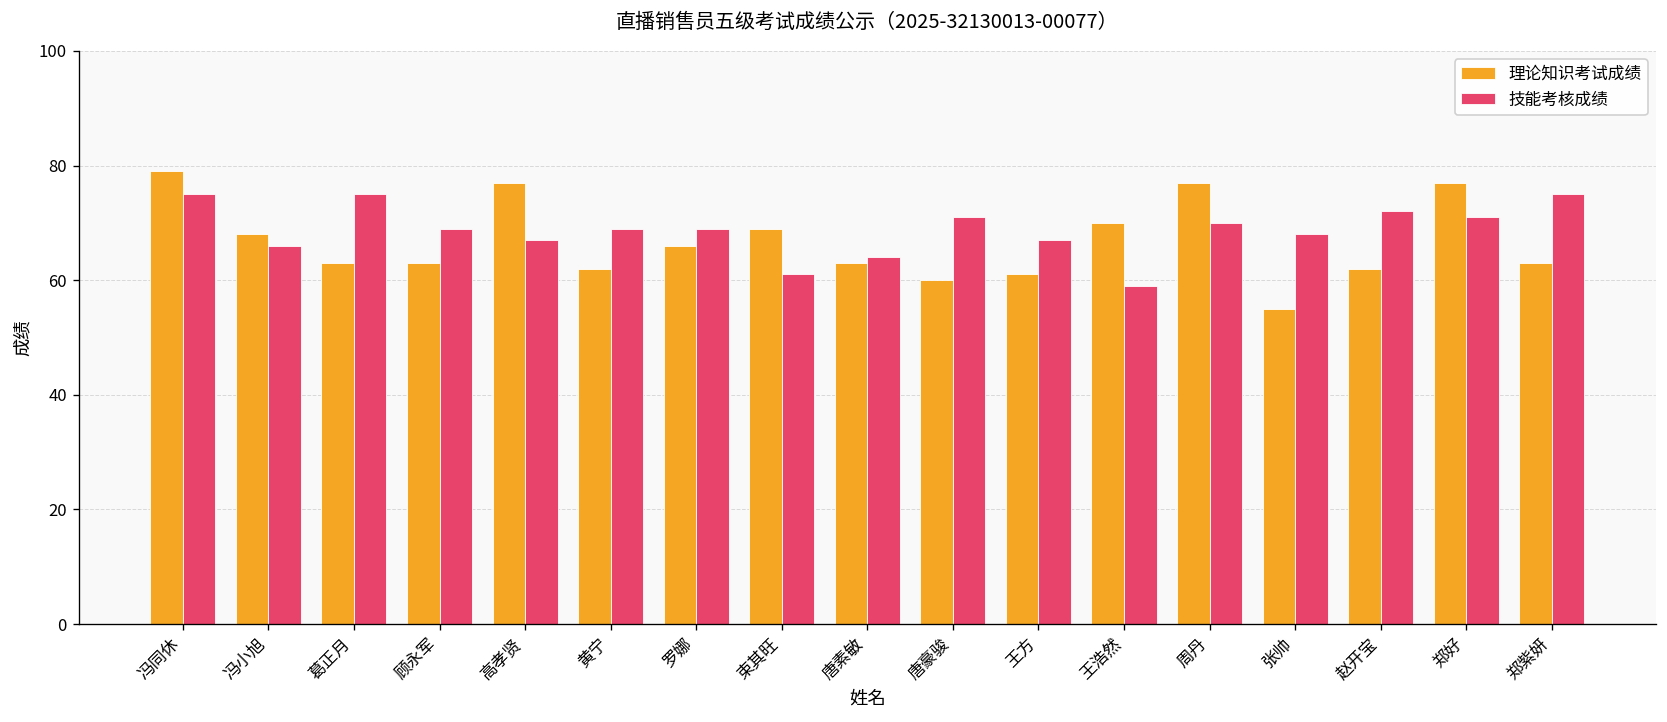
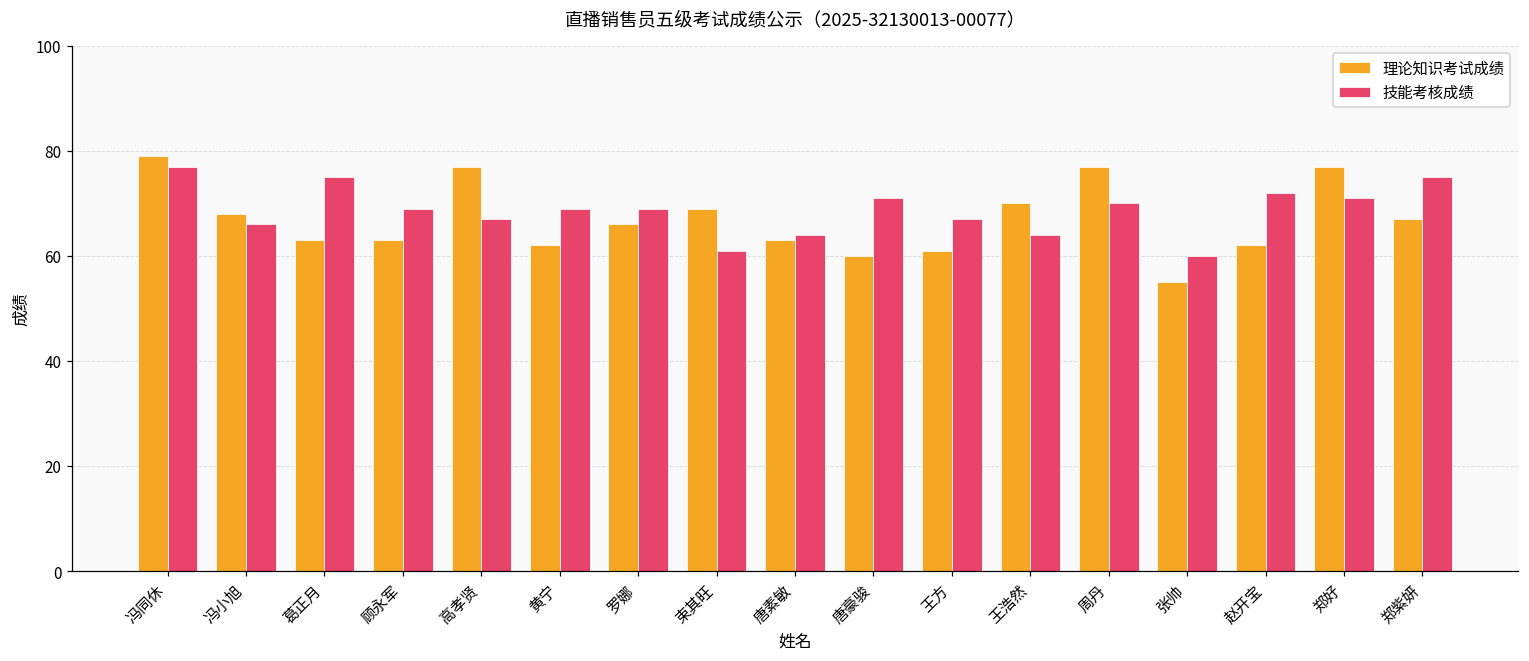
技能考核成绩, 冯同休: 75 -> 77
技能考核成绩, 王浩然: 59 -> 64
技能考核成绩, 张帅: 68 -> 60
理论知识考试成绩, 郑紫妍: 63 -> 67
